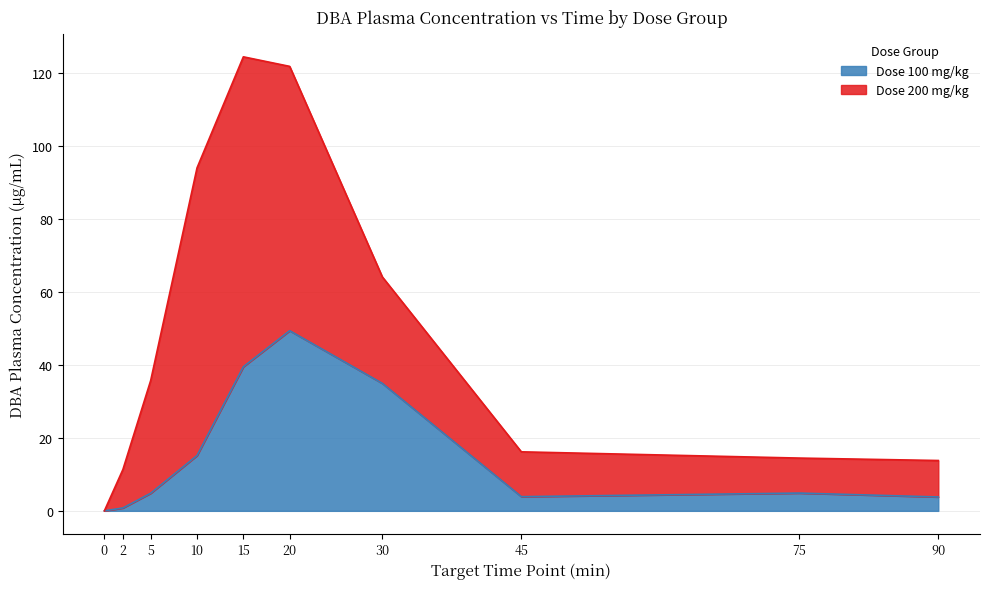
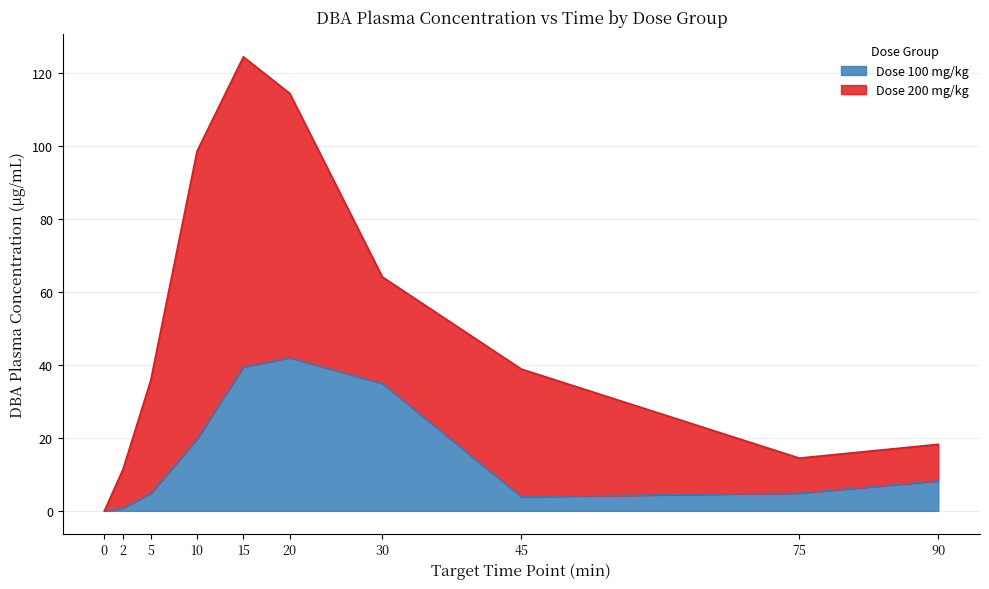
Dose 100 mg/kg, 10: 15 -> 20
Dose 100 mg/kg, 20: 49 -> 42
Dose 200 mg/kg, 45: 12 -> 35
Dose 100 mg/kg, 90: 4 -> 8
